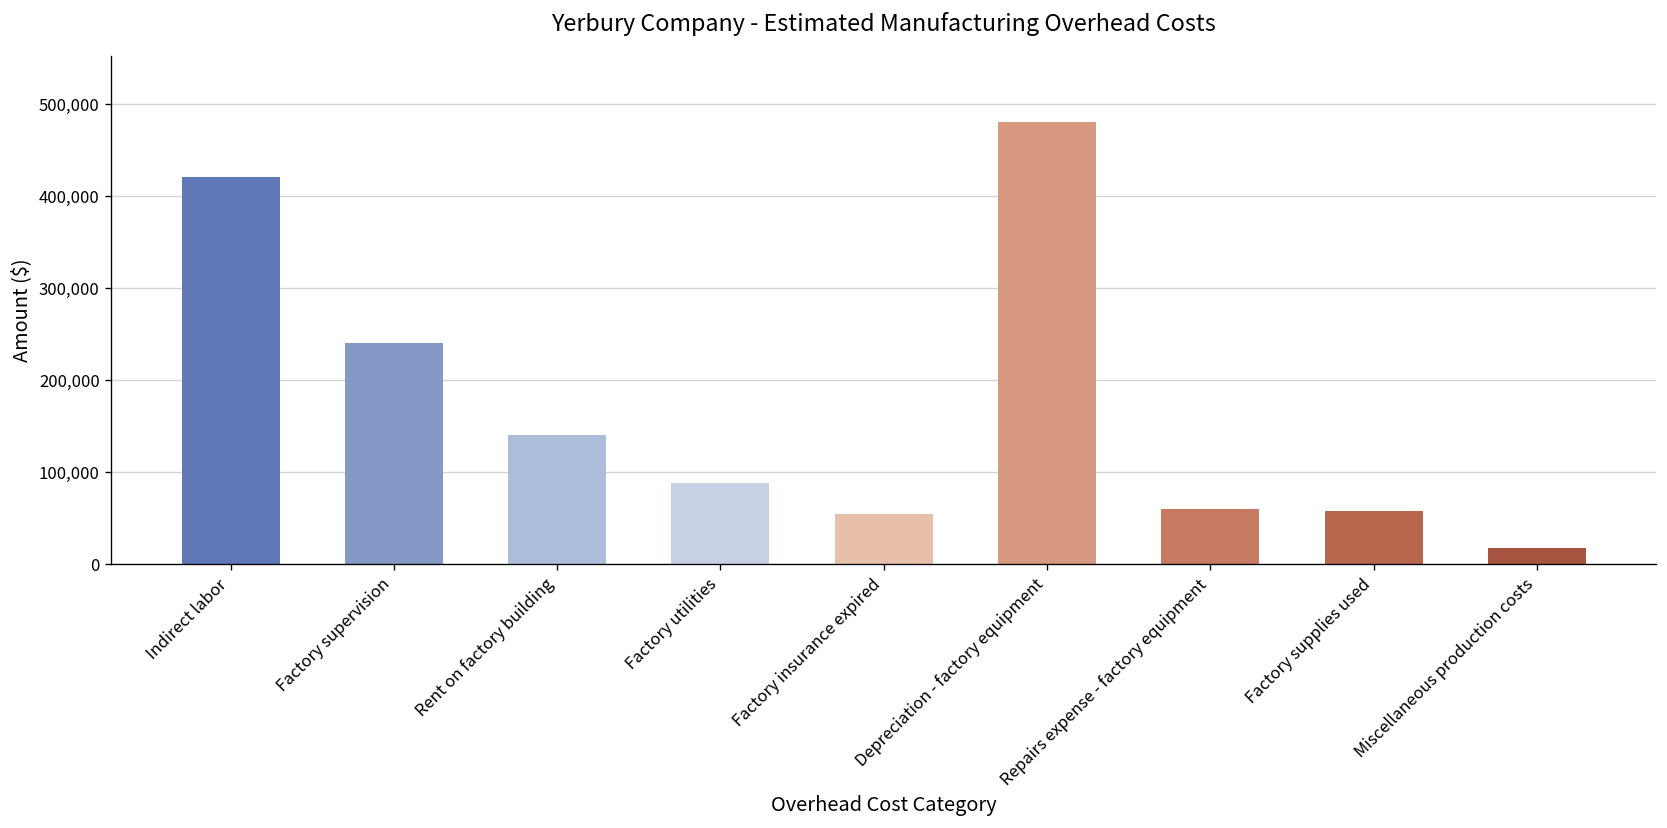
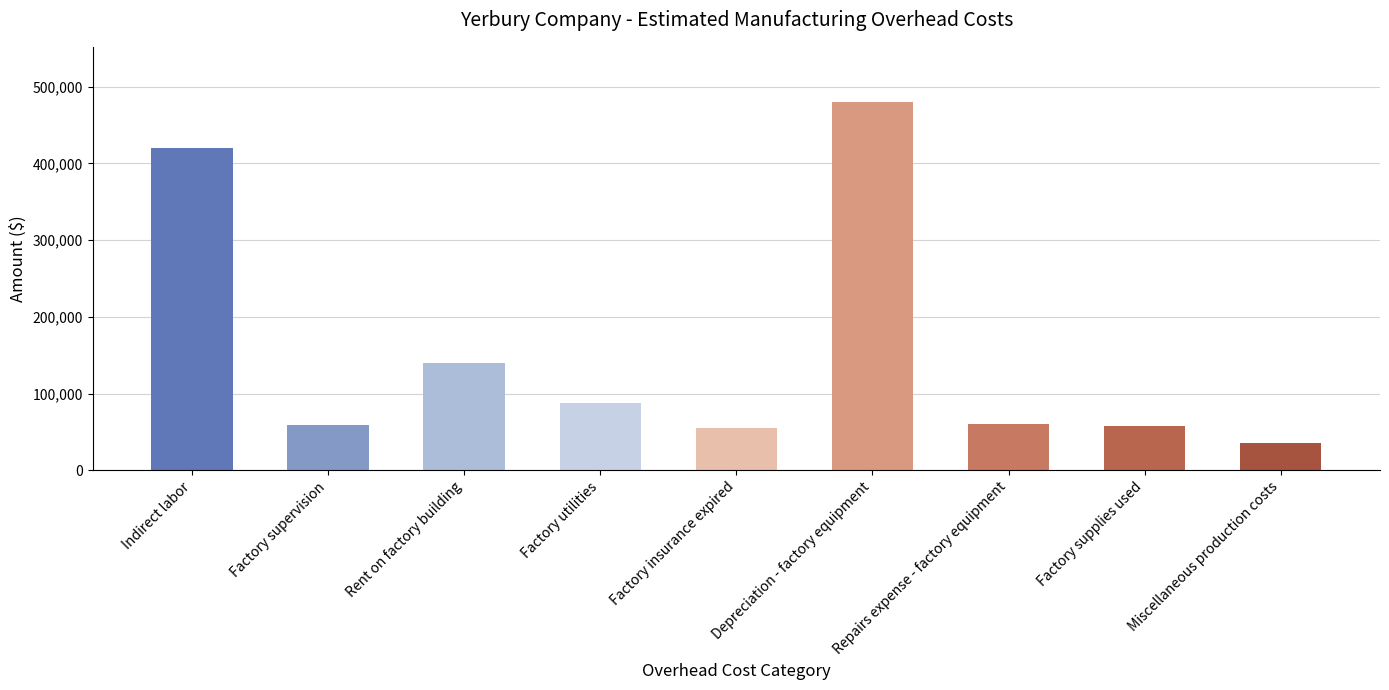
Factory supervision: 240,000 -> 60,000
Miscellaneous production costs: 20,000 -> 40,000
